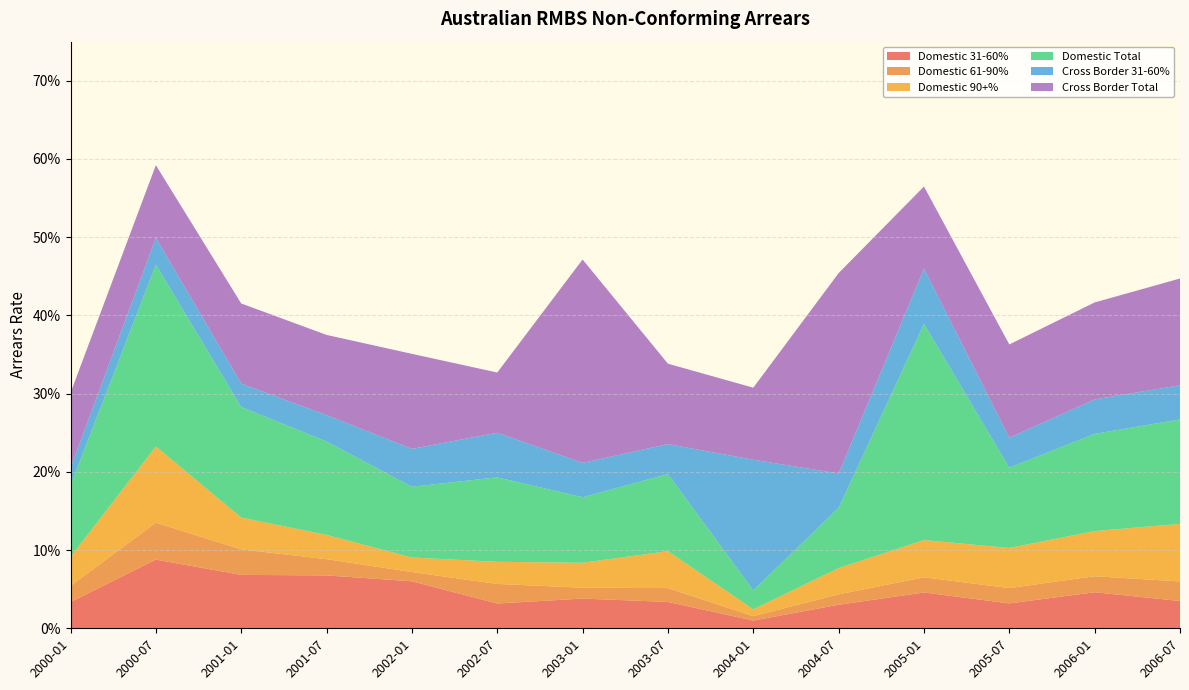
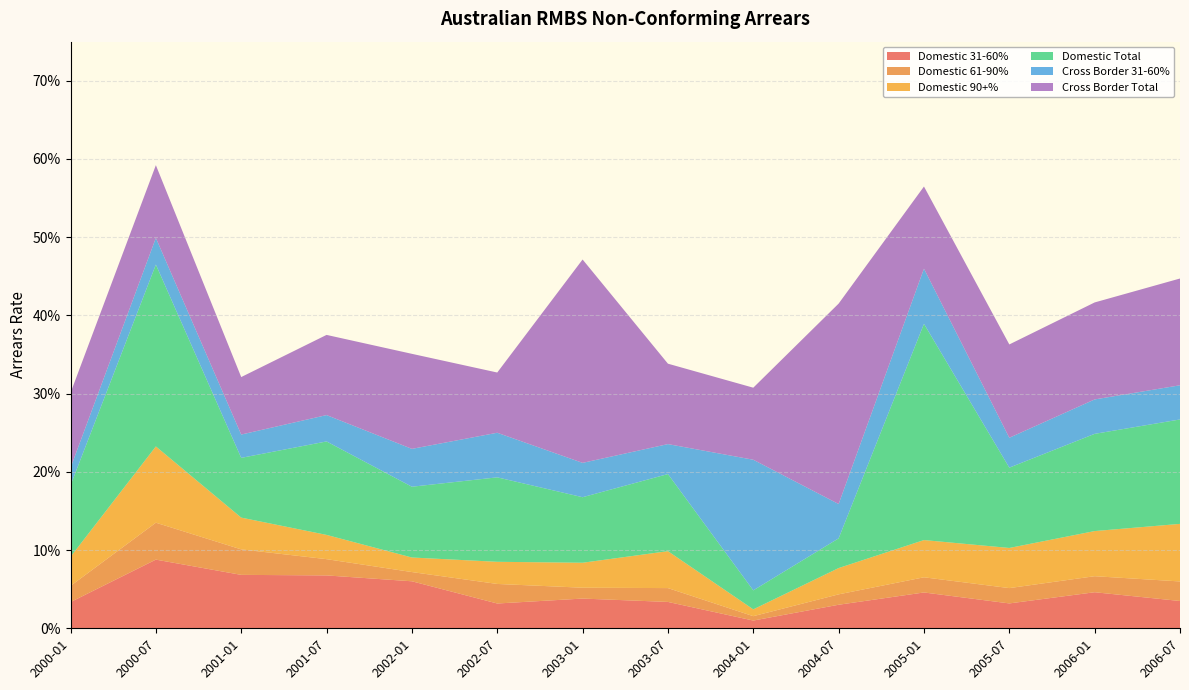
Domestic Total, 2001-01: 14% -> 8%
Cross Border Total, 2001-01: 10% -> 7%
Domestic Total, 2004-07: 8% -> 4%
